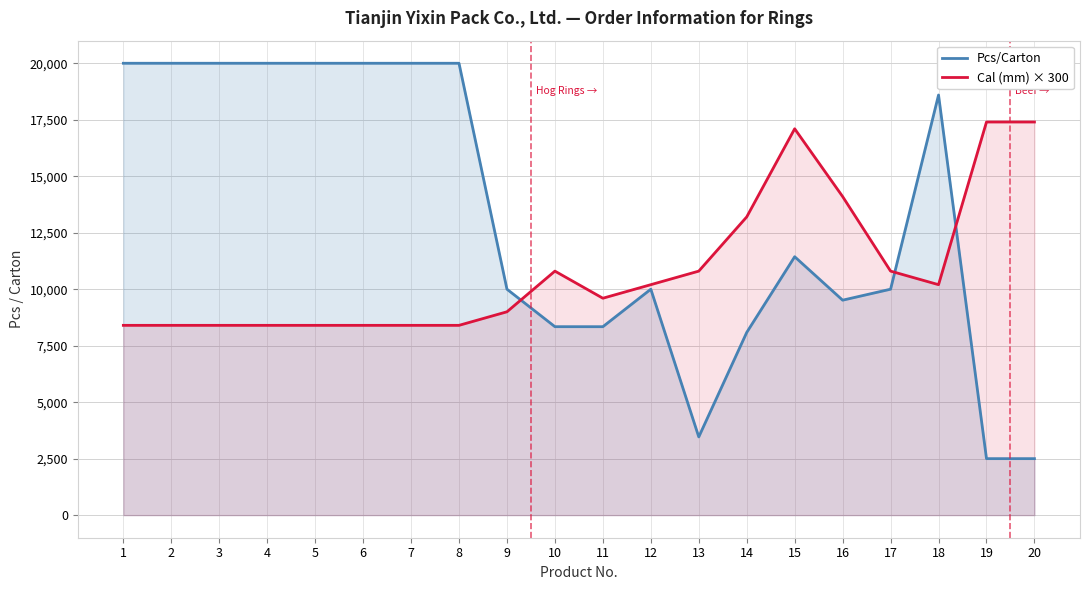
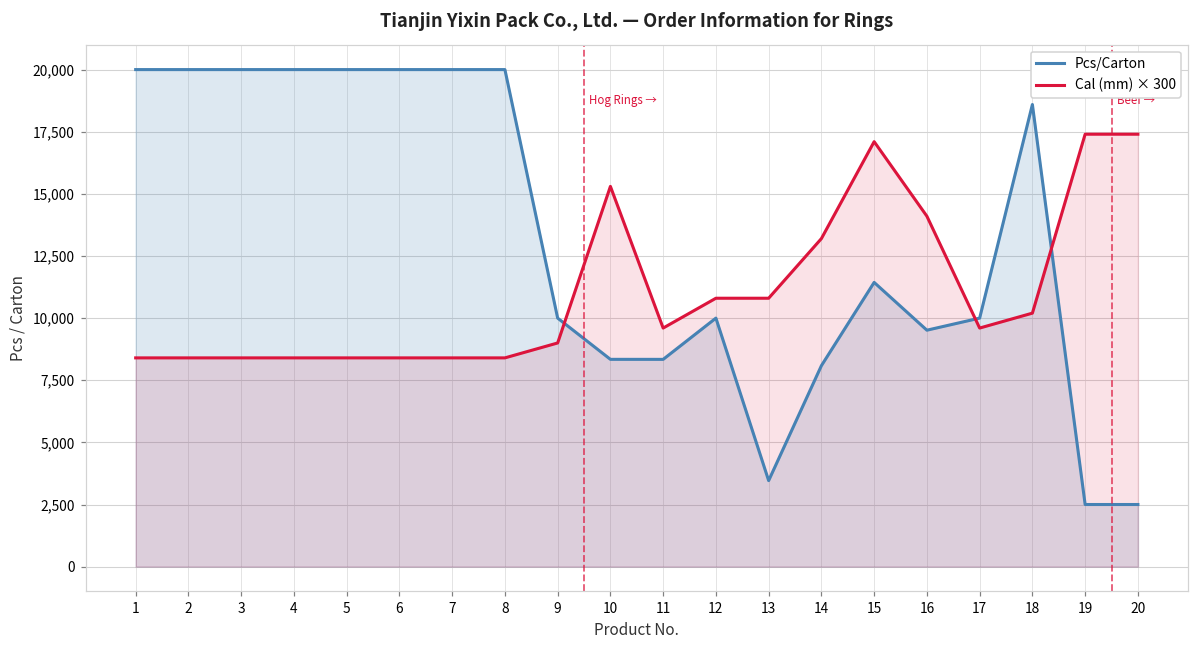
Cal (mm) × 300, 10: 10,800 -> 15,300
Cal (mm) × 300, 12: 10,200 -> 10,800
Cal (mm) × 300, 17: 10,800 -> 9,600
